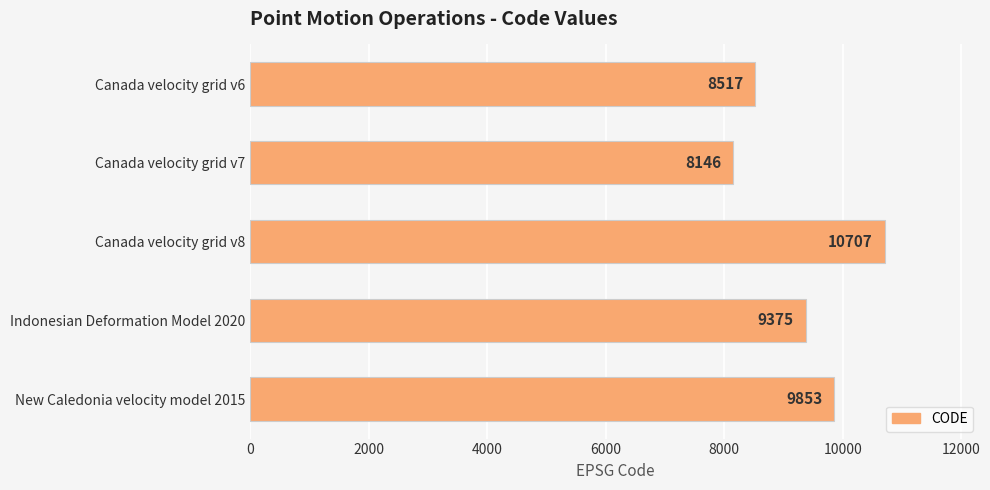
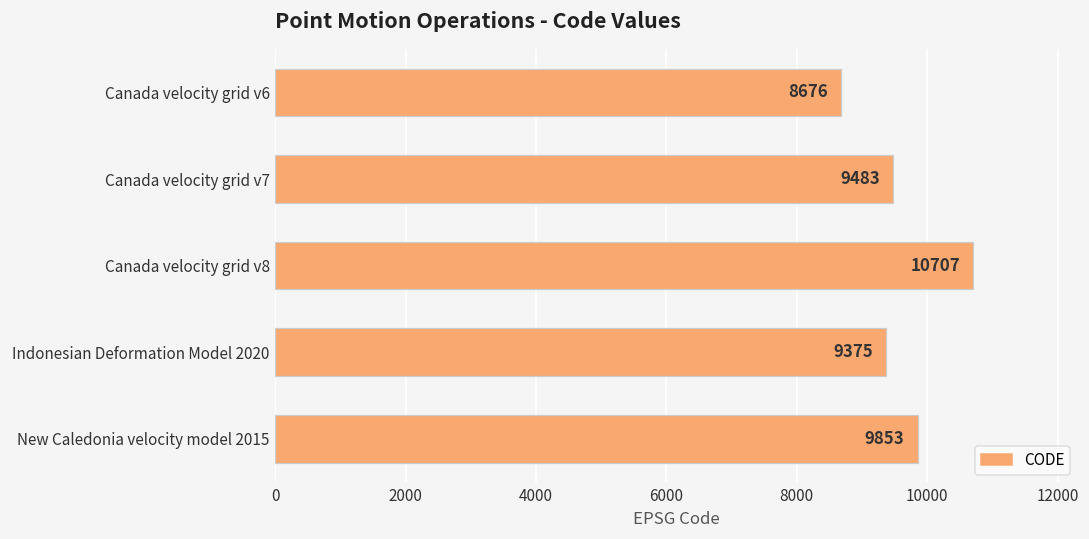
Canada velocity grid v6: 8517 -> 8676
Canada velocity grid v7: 8146 -> 9483
